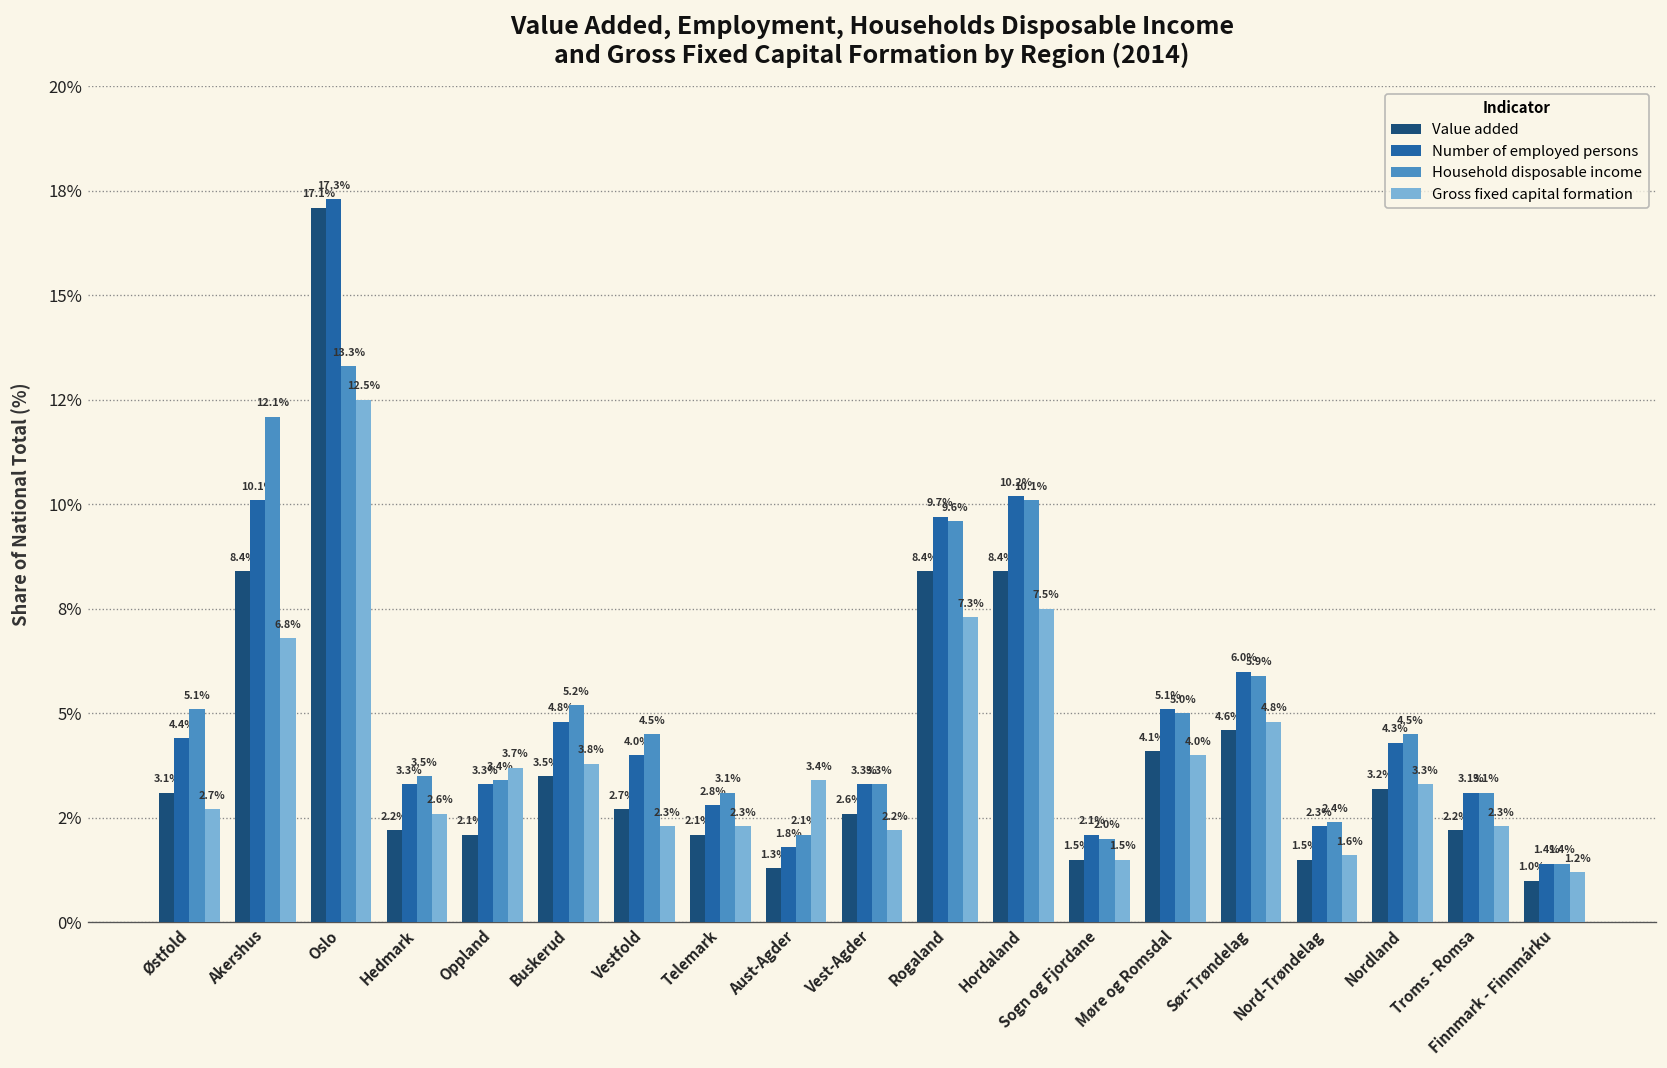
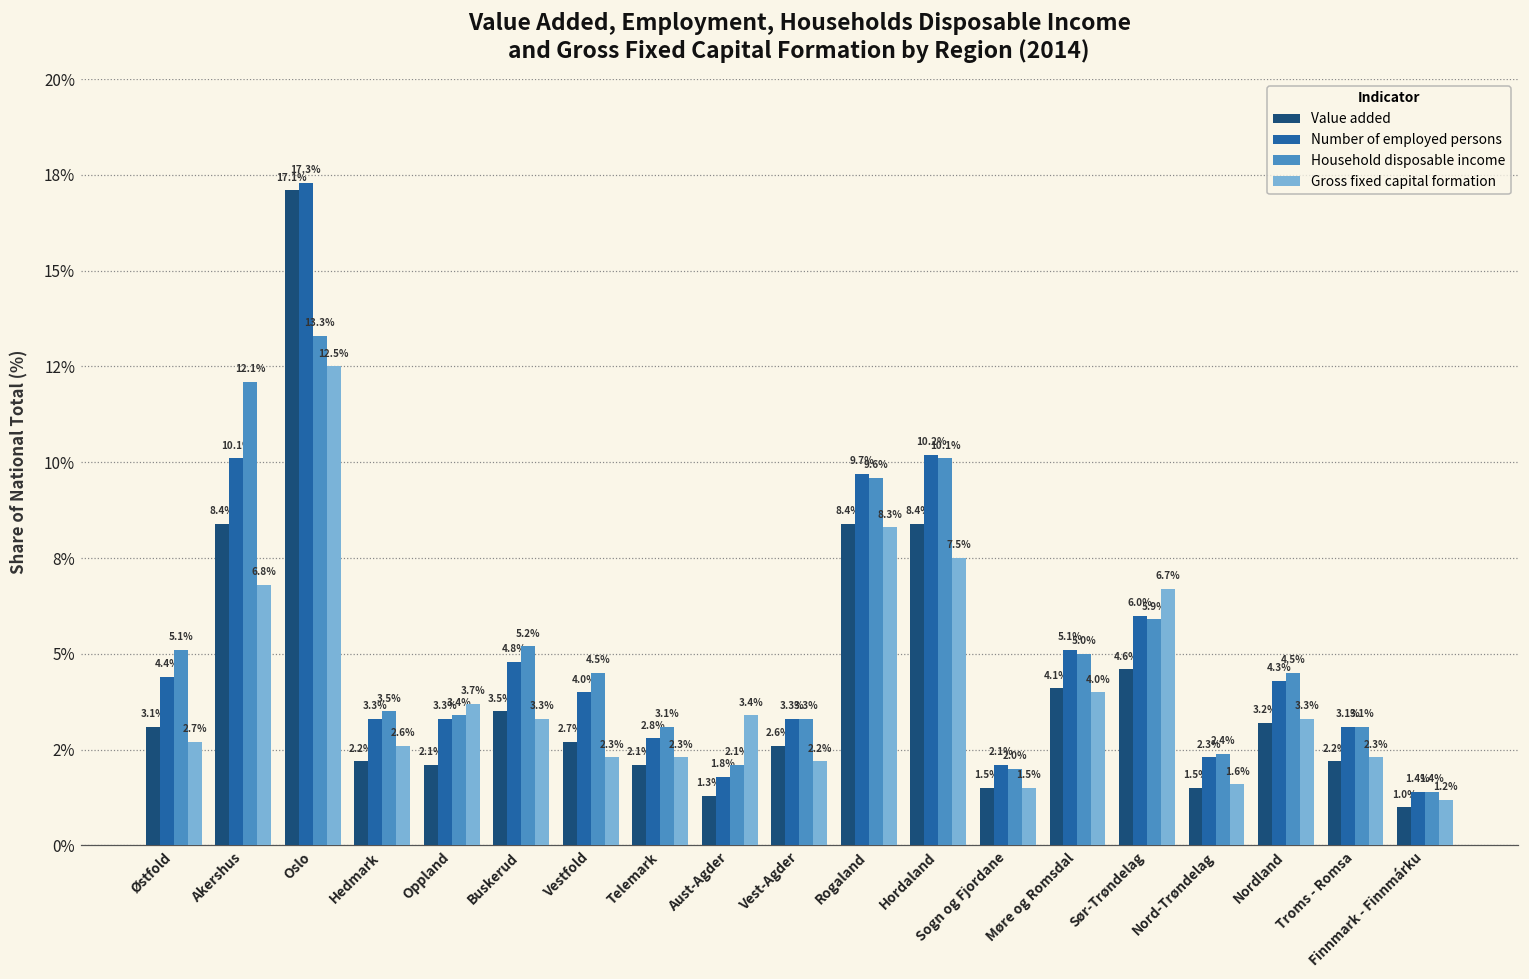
Gross fixed capital formation, Buskerud: 3.8% -> 3.3%
Gross fixed capital formation, Rogaland: 7.3% -> 8.3%
Gross fixed capital formation, Sør-Trøndelag: 4.8% -> 6.7%
